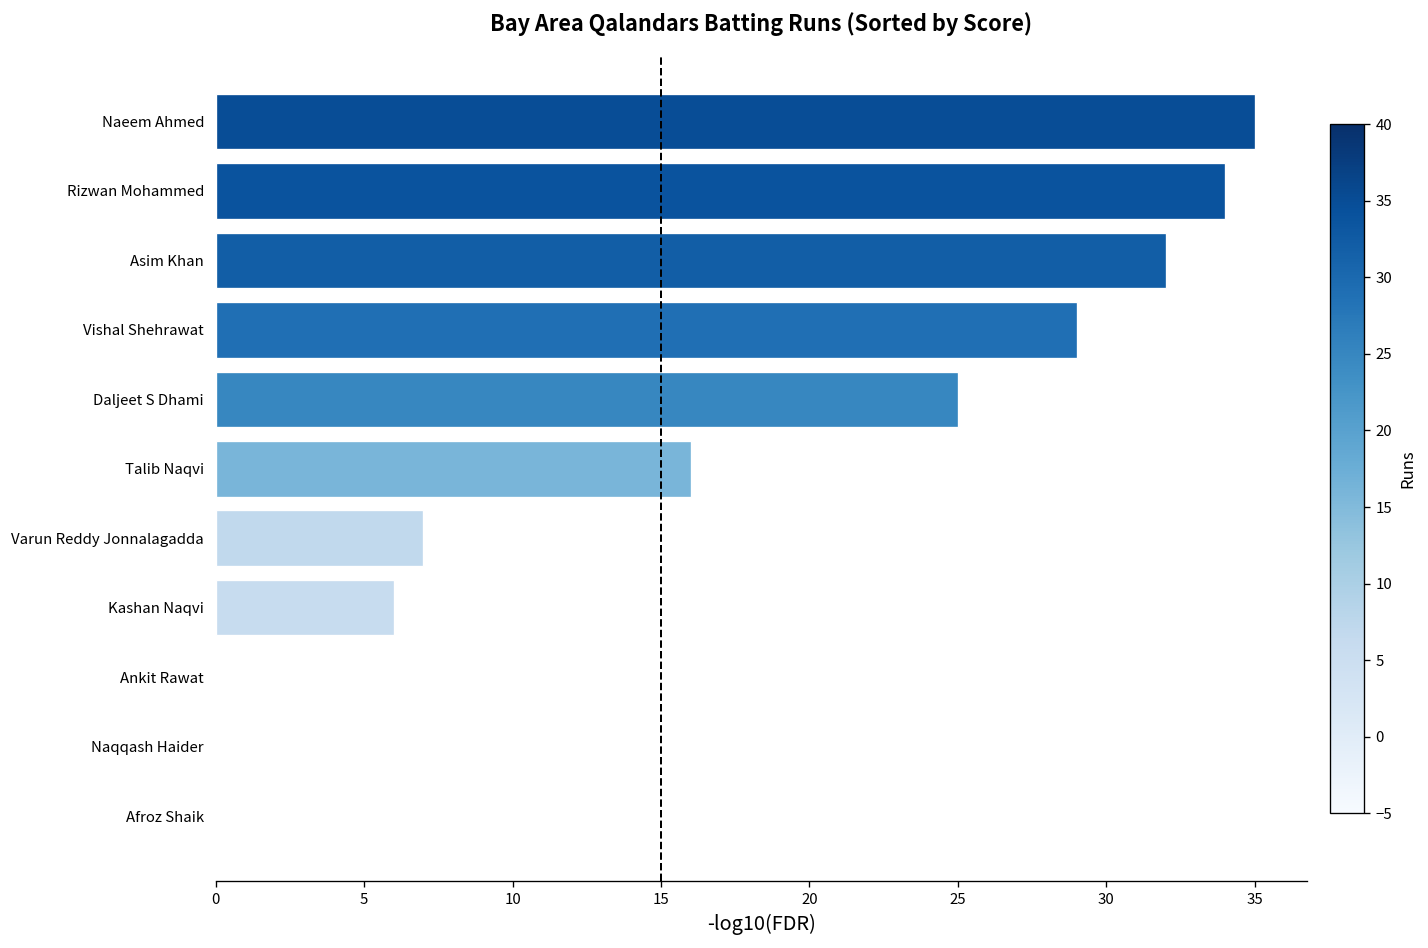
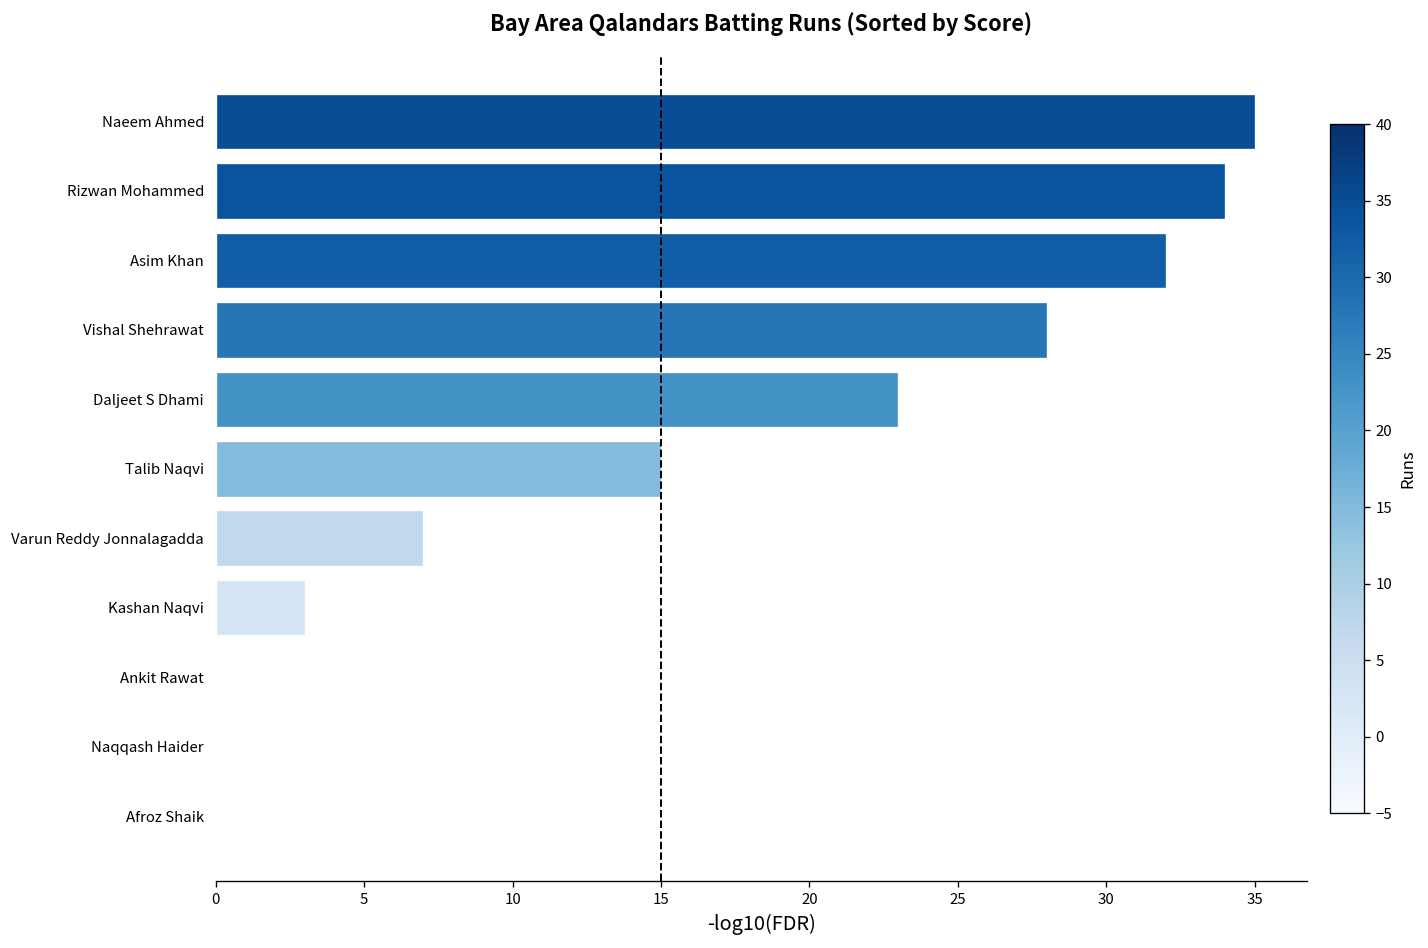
Vishal Shehrawat: 29 -> 28
Daljeet S Dhami: 25 -> 23
Talib Naqvi: 16 -> 15
Kashan Naqvi: 6 -> 3
